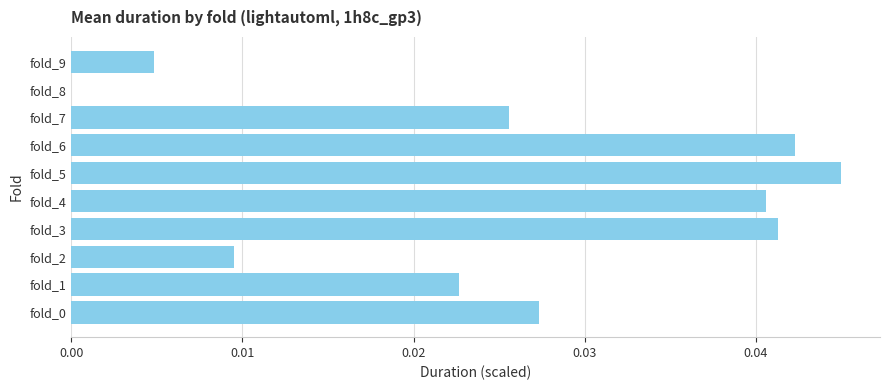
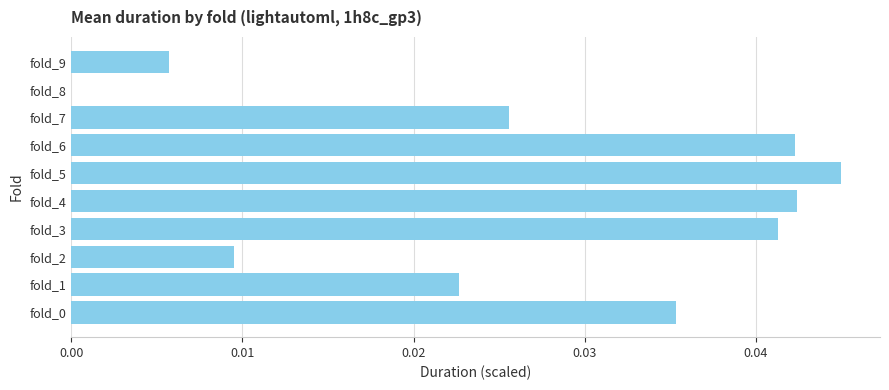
fold_9: 0.0048 -> 0.0057
fold_4: 0.0406 -> 0.0424
fold_0: 0.0273 -> 0.0353
